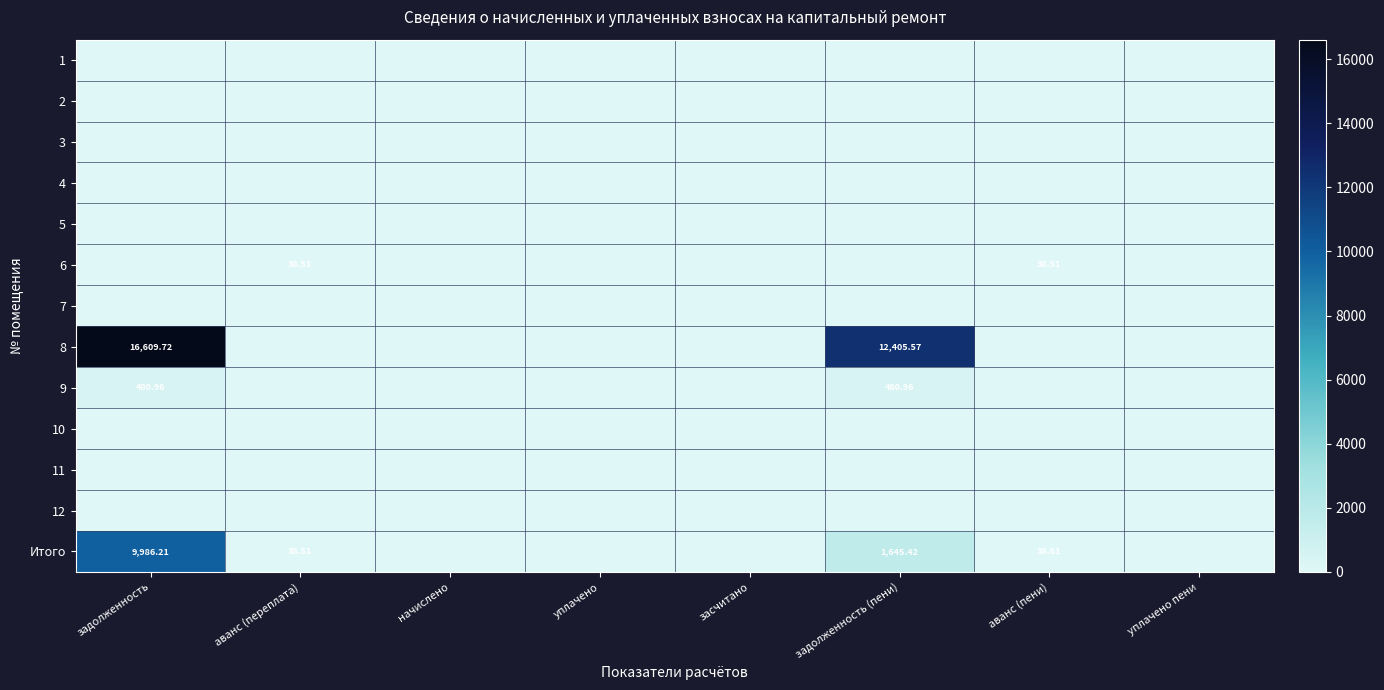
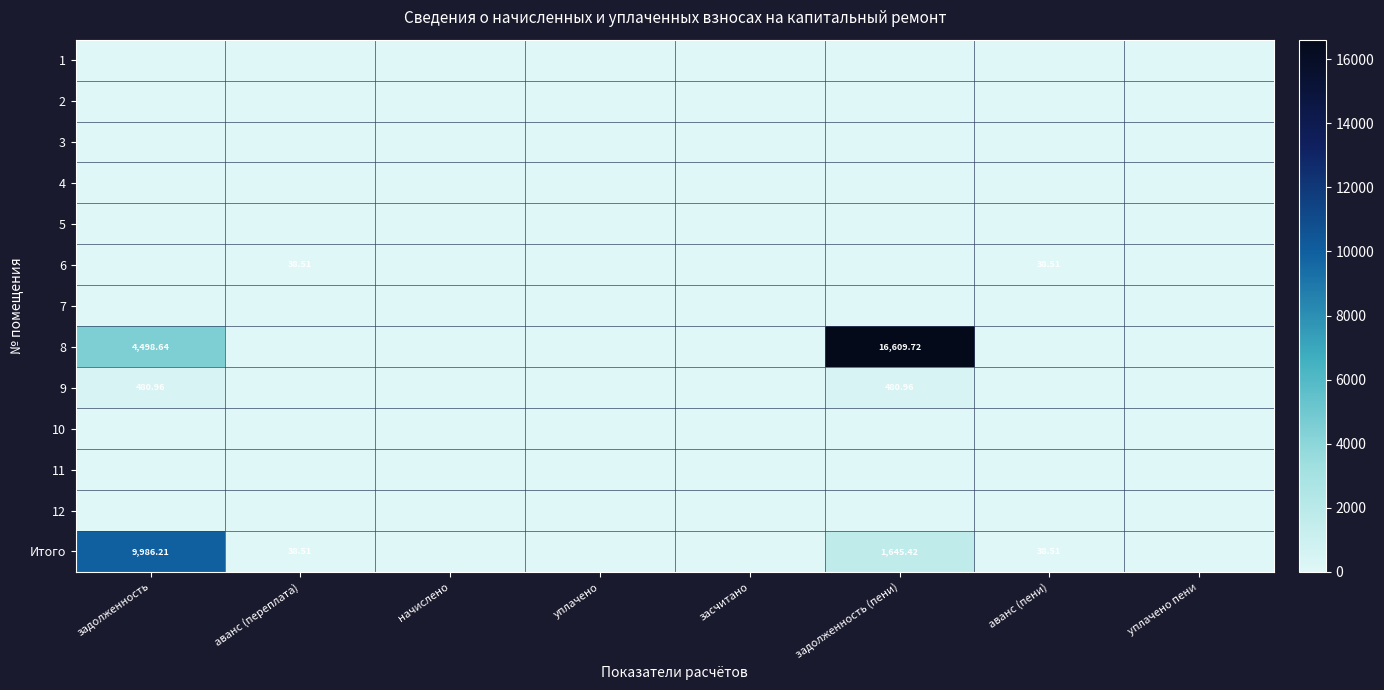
8, задолженность: 16,609.72 -> 4,498.64
8, задолженность (пени): 12,405.57 -> 16,609.72
